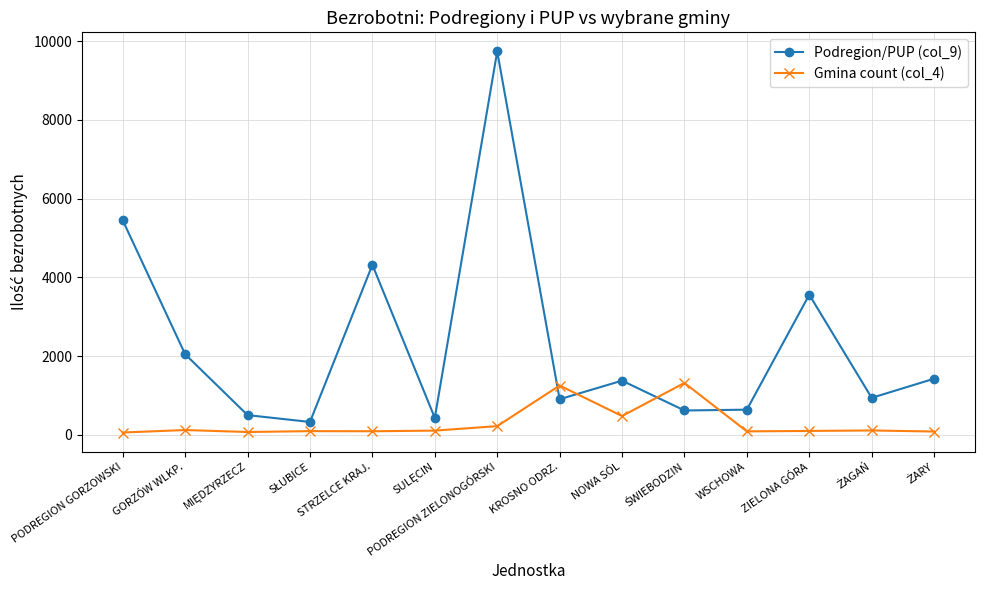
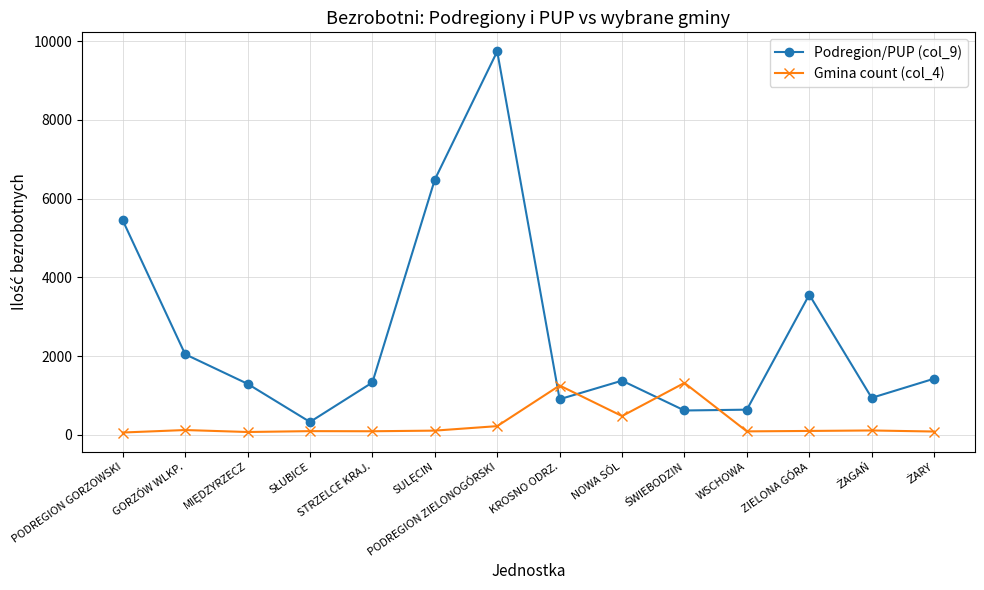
Podregion/PUP (col_9), MIĘDZYRZECZ: 500 -> 1300
Podregion/PUP (col_9), STRZELCE KRAJ.: 4300 -> 1300
Podregion/PUP (col_9), SULĘCIN: 400 -> 6500
